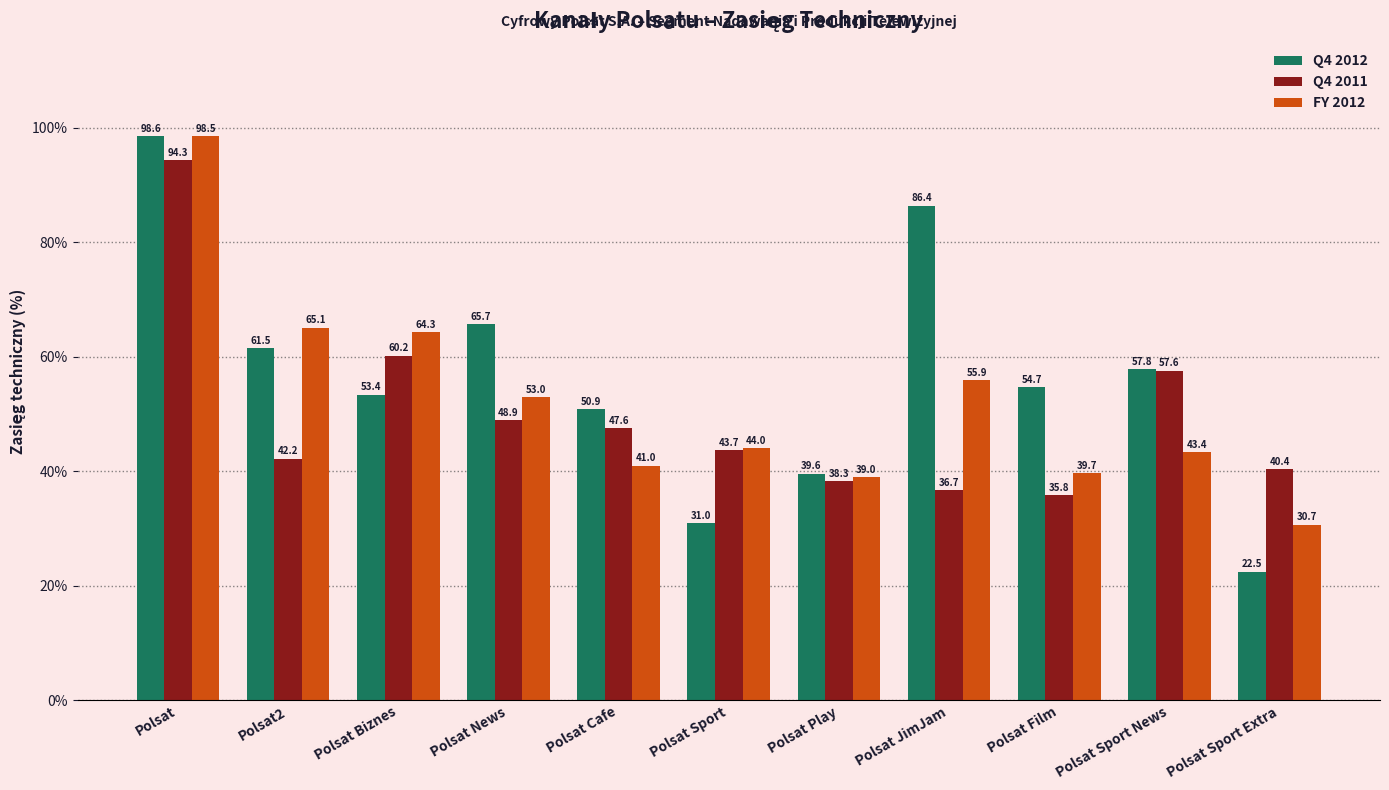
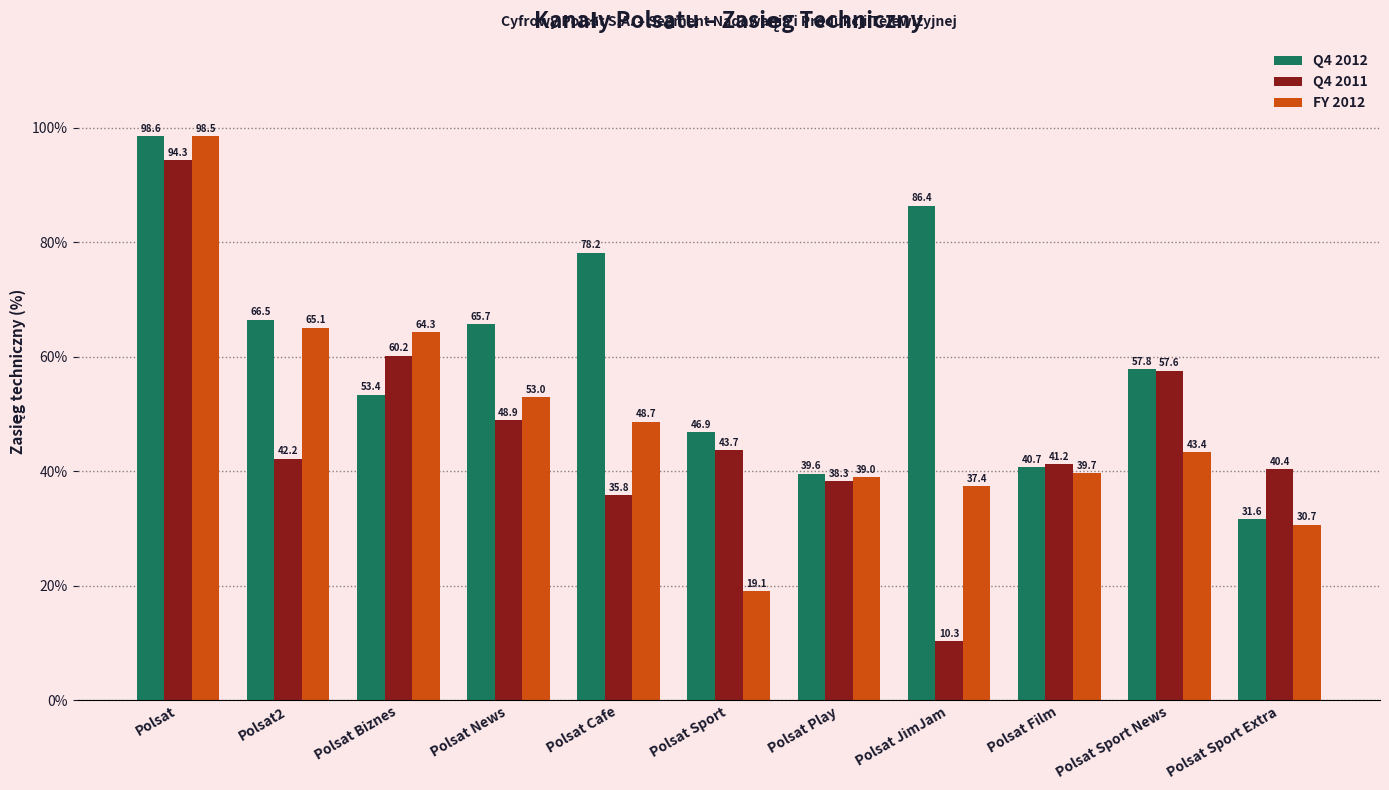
Q4 2012, Polsat2: 61.5 -> 66.5
Q4 2012, Polsat Cafe: 50.9 -> 78.2
Q4 2011, Polsat Cafe: 47.6 -> 35.8
FY 2012, Polsat Cafe: 41.0 -> 48.7
Q4 2012, Polsat Sport: 31.0 -> 46.9
FY 2012, Polsat Sport: 44.0 -> 19.1
Q4 2011, Polsat JimJam: 36.7 -> 10.3
FY 2012, Polsat JimJam: 55.9 -> 37.4
Q4 2012, Polsat Film: 54.7 -> 40.7
Q4 2011, Polsat Film: 35.8 -> 41.2
Q4 2012, Polsat Sport Extra: 22.5 -> 31.6
